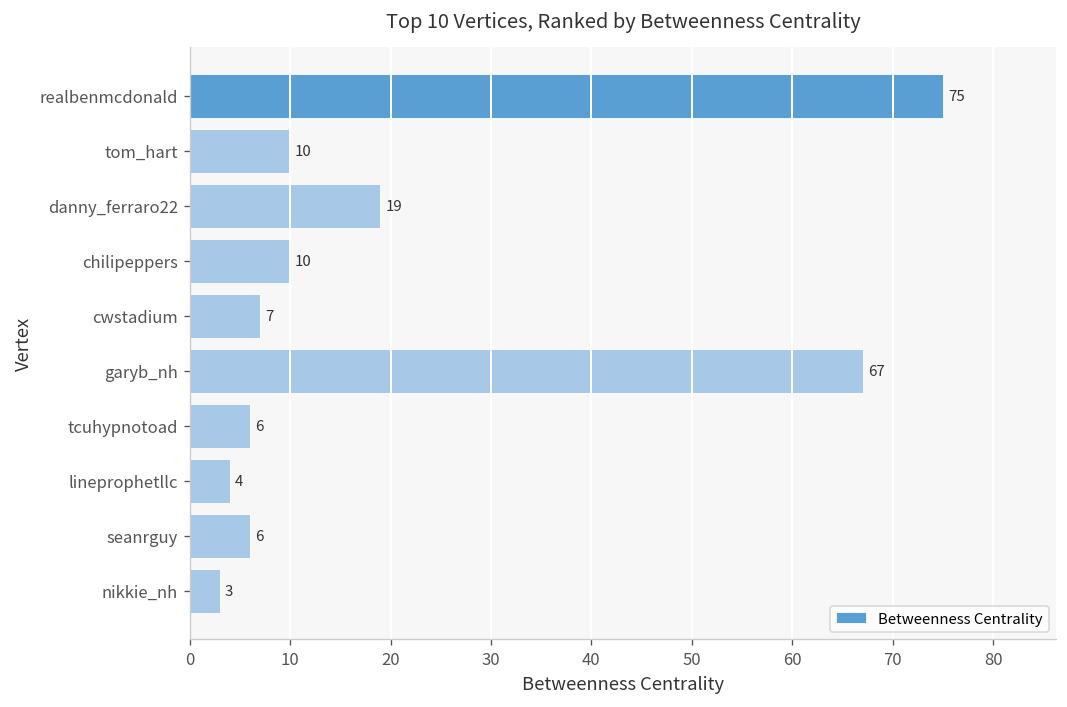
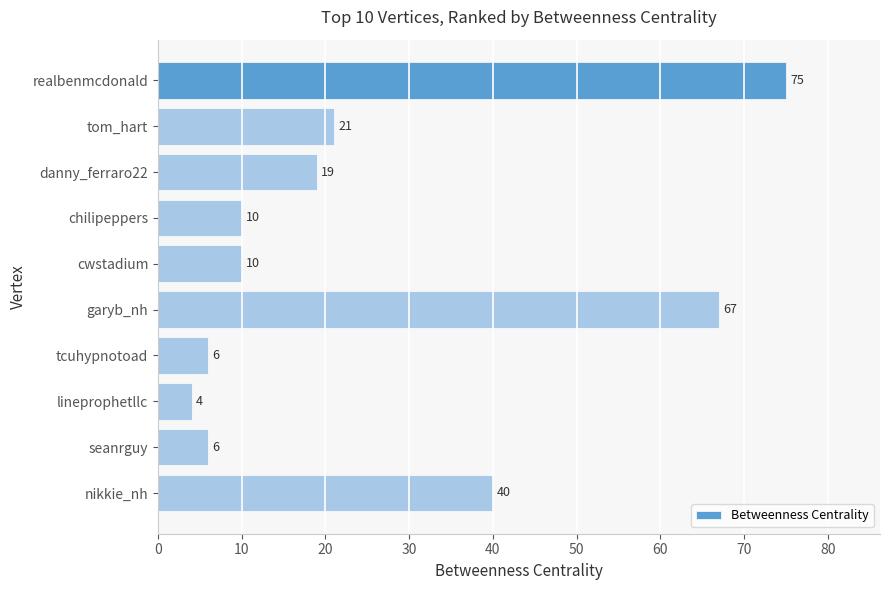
tom_hart: 10 -> 21
cwstadium: 7 -> 10
nikkie_nh: 3 -> 40
